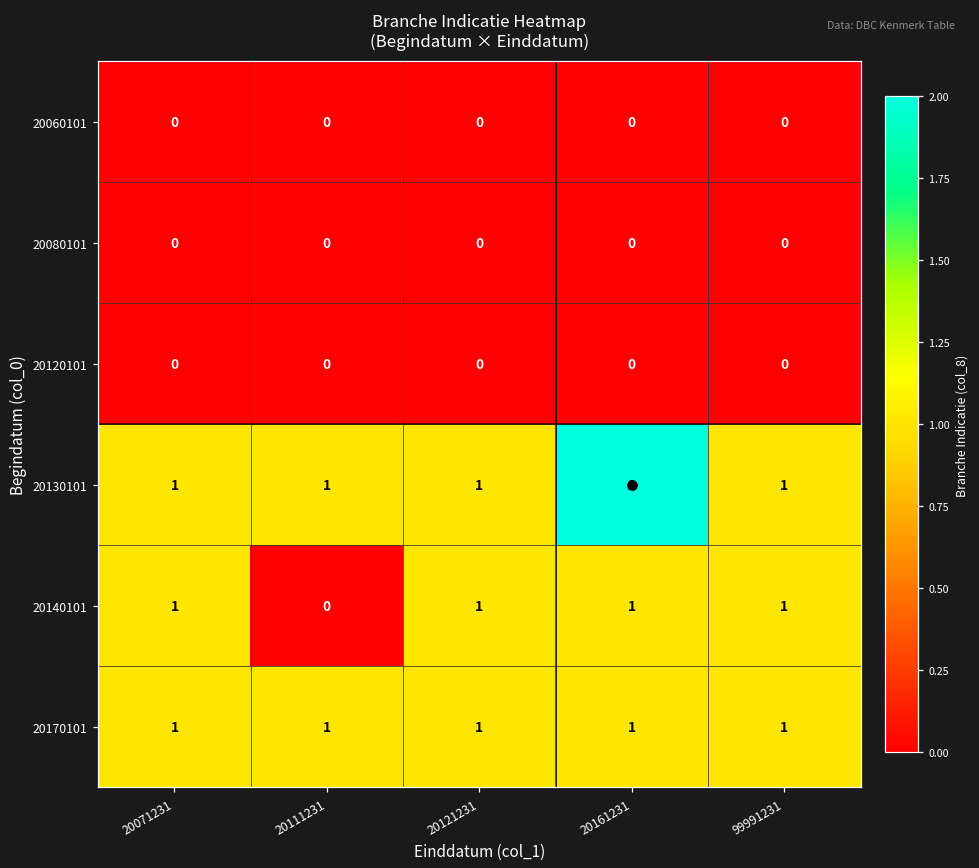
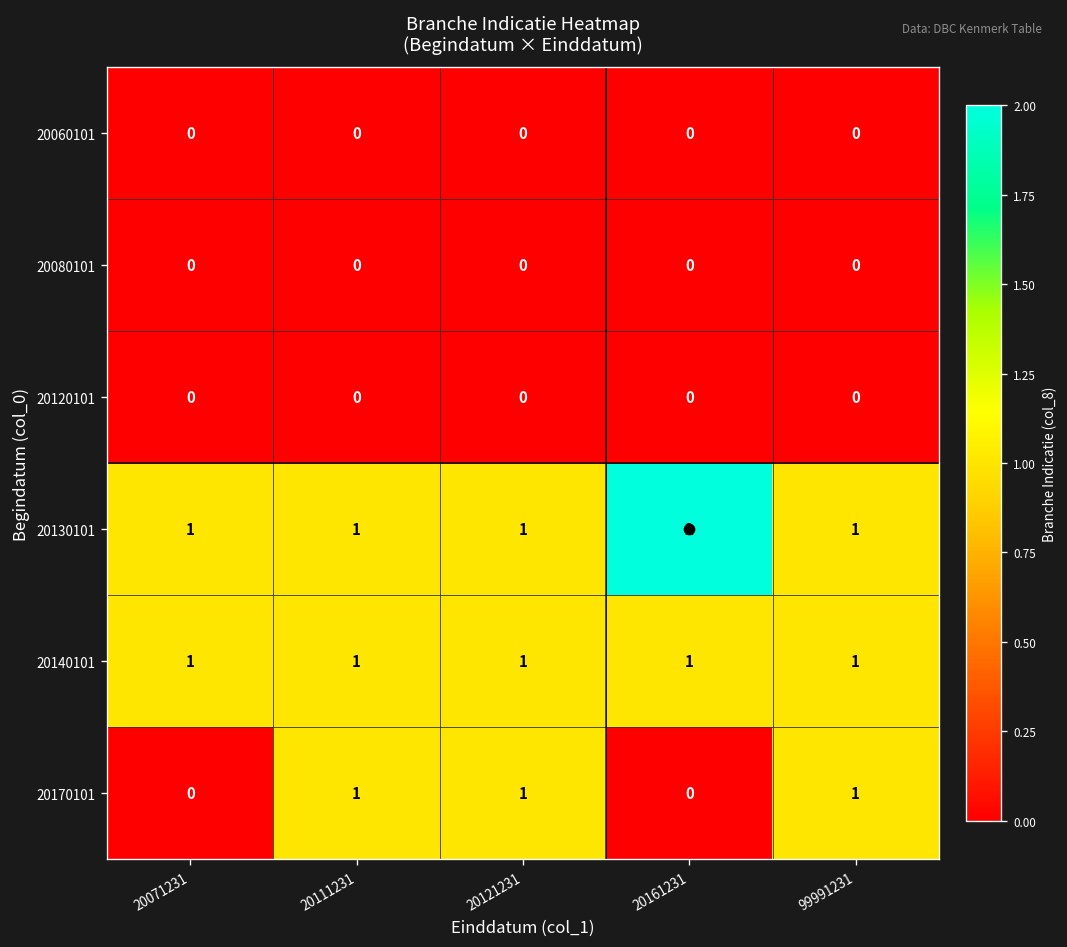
20140101, 20111231: 0 -> 1
20170101, 20071231: 1 -> 0
20170101, 20161231: 1 -> 0
